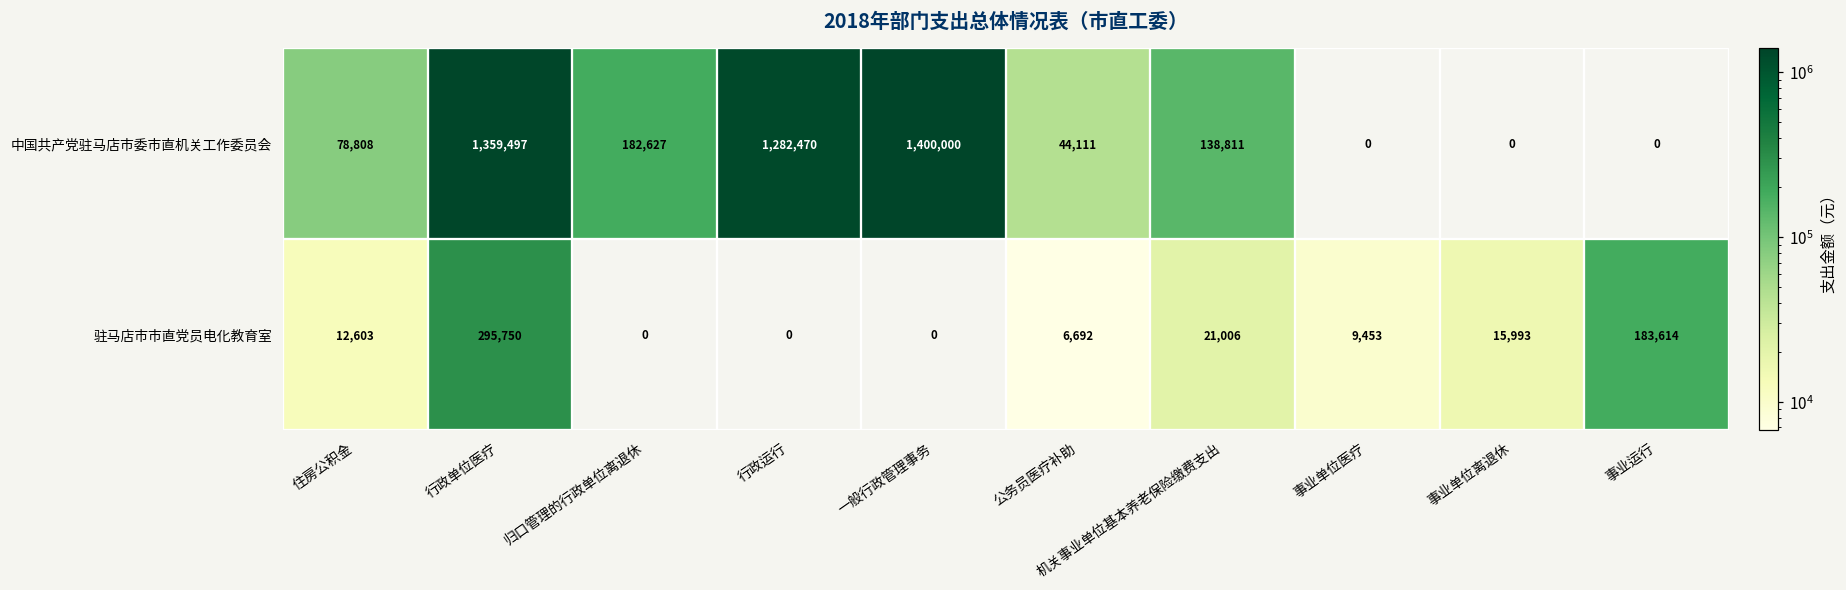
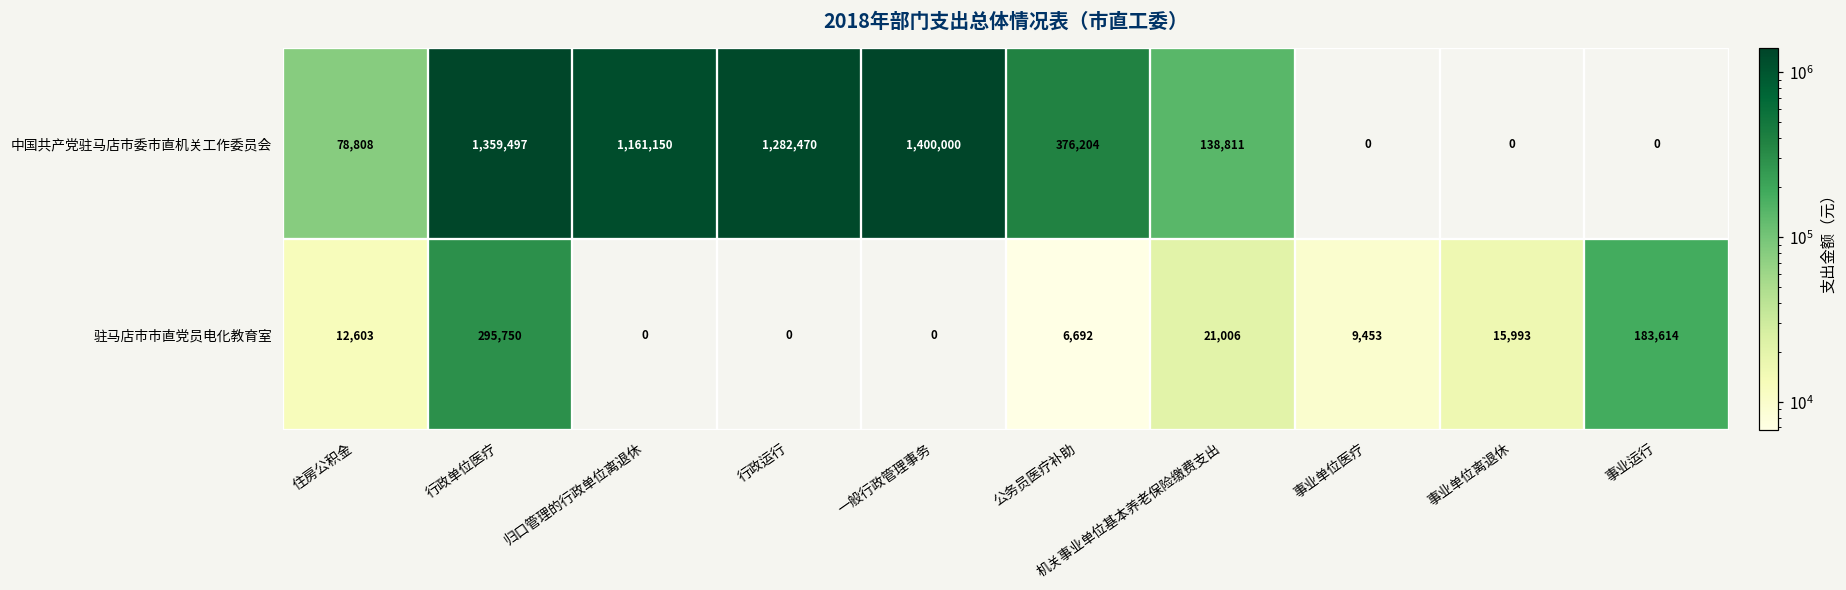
中国共产党驻马店市委市直机关工作委员会, 归口管理的行政单位离退休: 182,627 -> 1,161,150
中国共产党驻马店市委市直机关工作委员会, 公务员医疗补助: 44,111 -> 376,204
